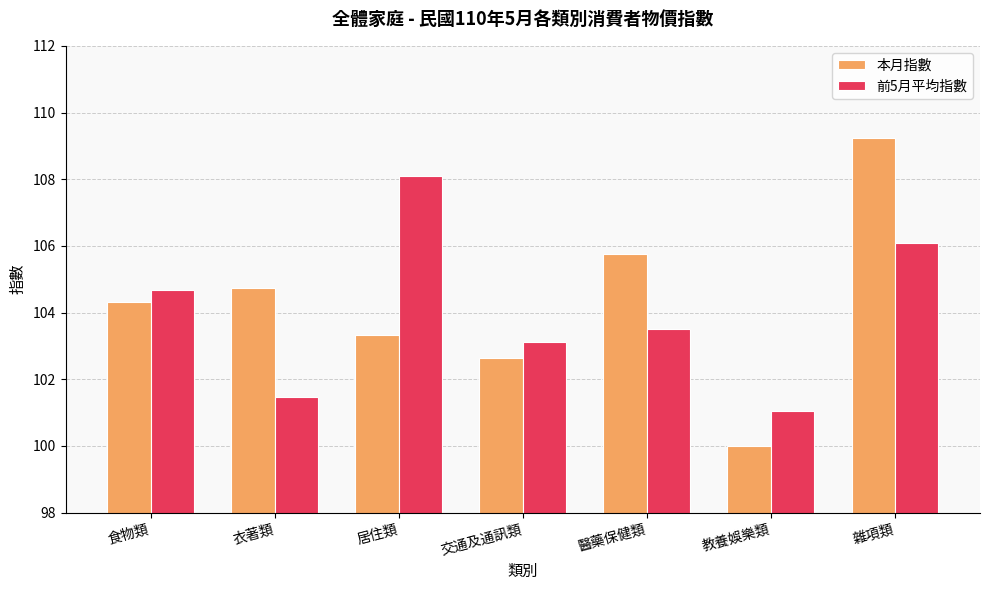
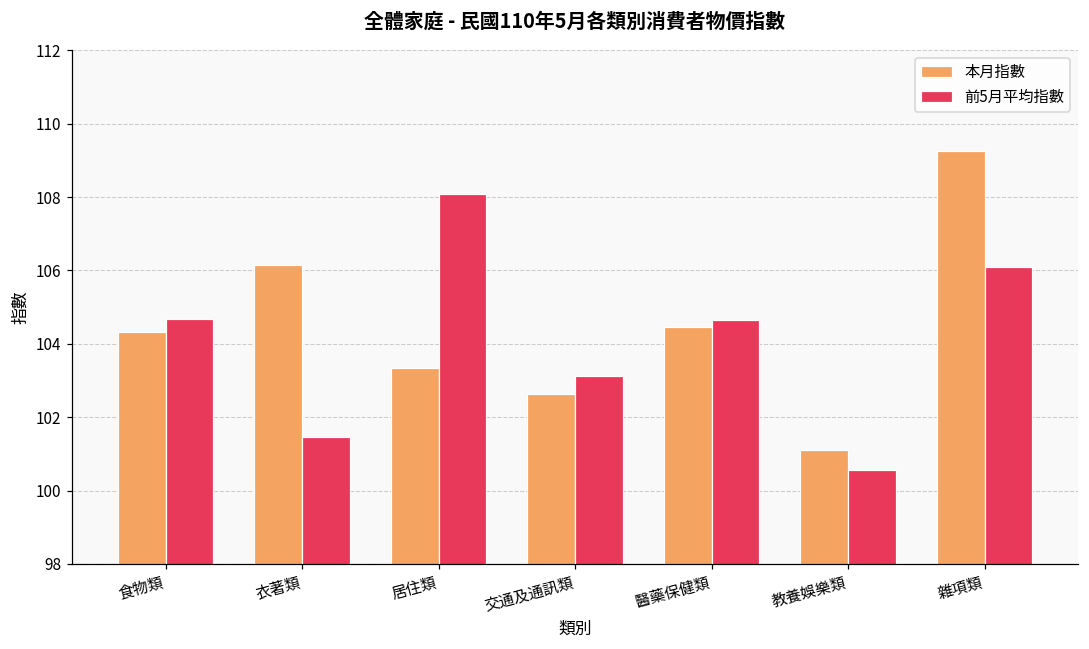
本月指數, 衣著類: 104.7 -> 106.2
本月指數, 醫藥保健類: 105.8 -> 104.5
前5月平均指數, 醫藥保健類: 103.5 -> 104.6
本月指數, 教養娛樂類: 100.0 -> 101.1
前5月平均指數, 教養娛樂類: 101.1 -> 100.6
